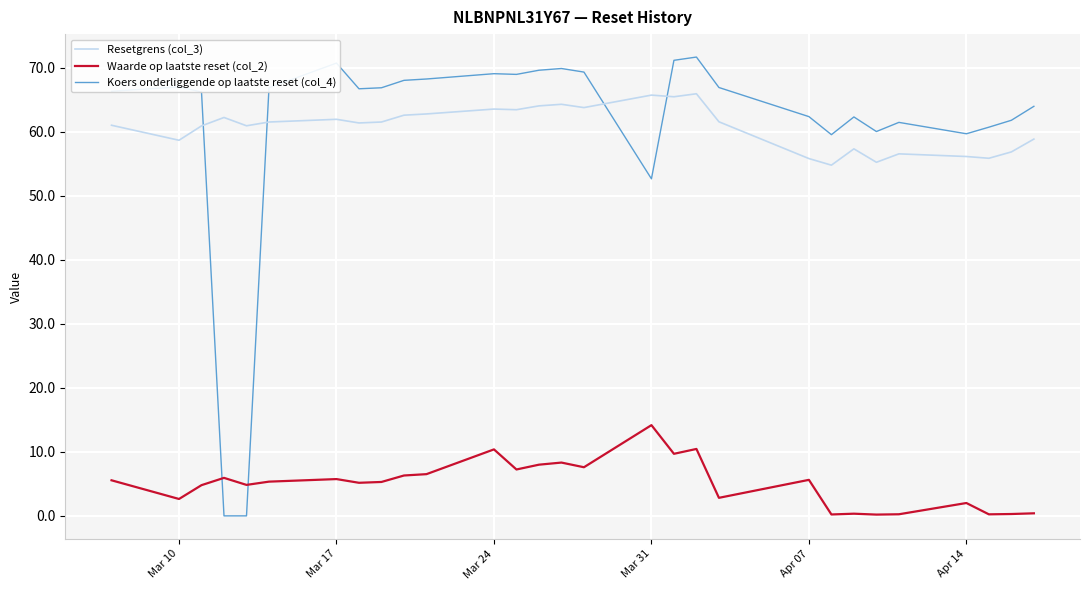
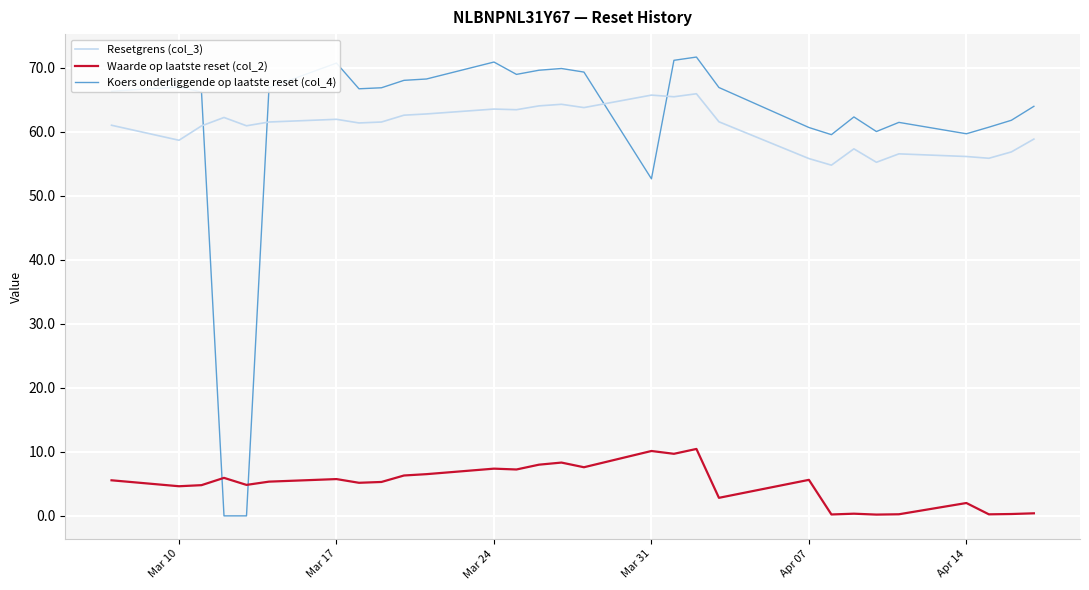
Waarde op laatste reset (col_2), Mar 10: 3 -> 5
Waarde op laatste reset (col_2), Mar 24: 10 -> 7
Koers onderliggende op laatste reset (col_4), Mar 24: 69 -> 71
Waarde op laatste reset (col_2), Mar 31: 14 -> 10
Koers onderliggende op laatste reset (col_4), Apr 07: 62 -> 61
